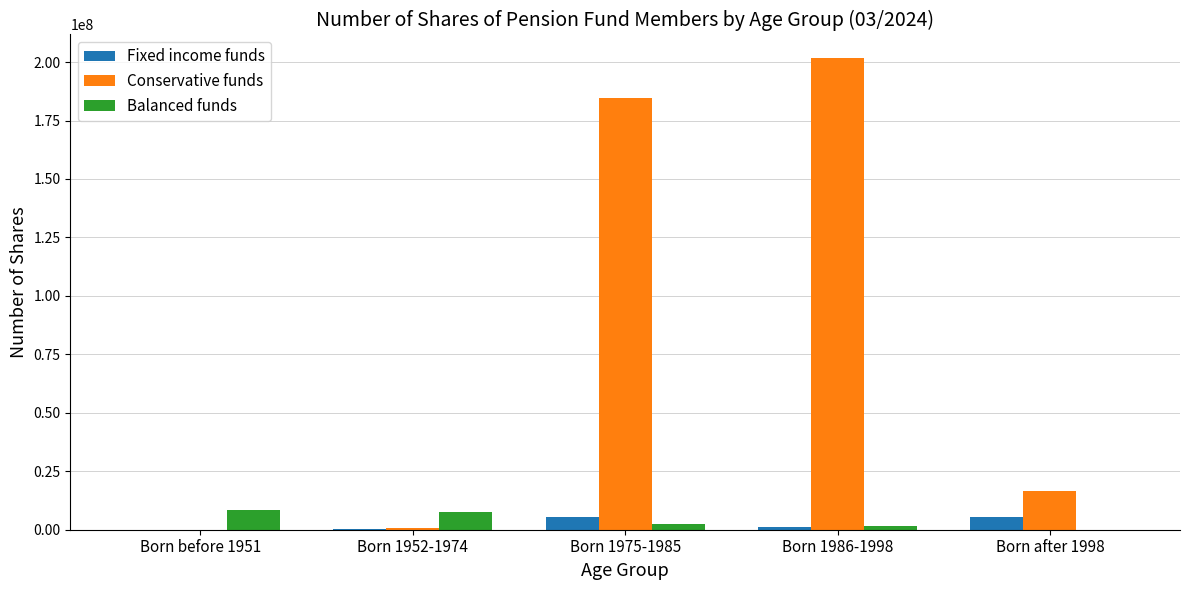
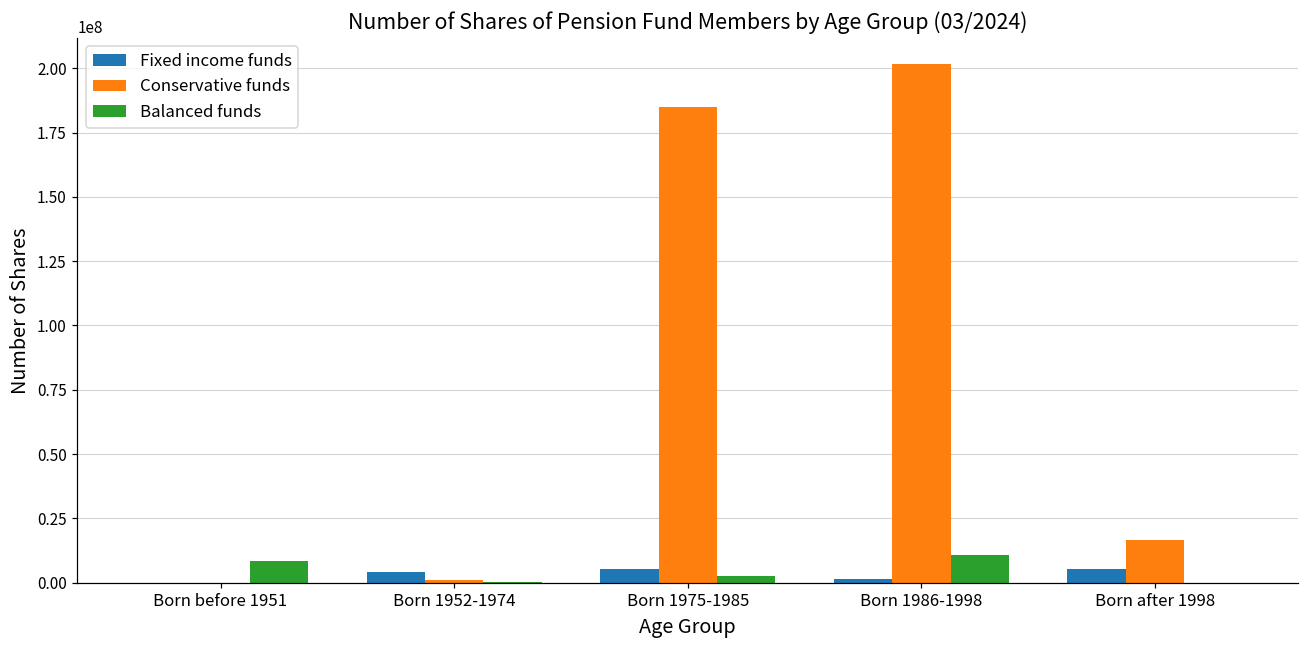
Fixed income funds, Born 1952-1974: 0 -> 4000000
Balanced funds, Born 1952-1974: 8000000 -> 0
Balanced funds, Born 1986-1998: 2000000 -> 11000000
